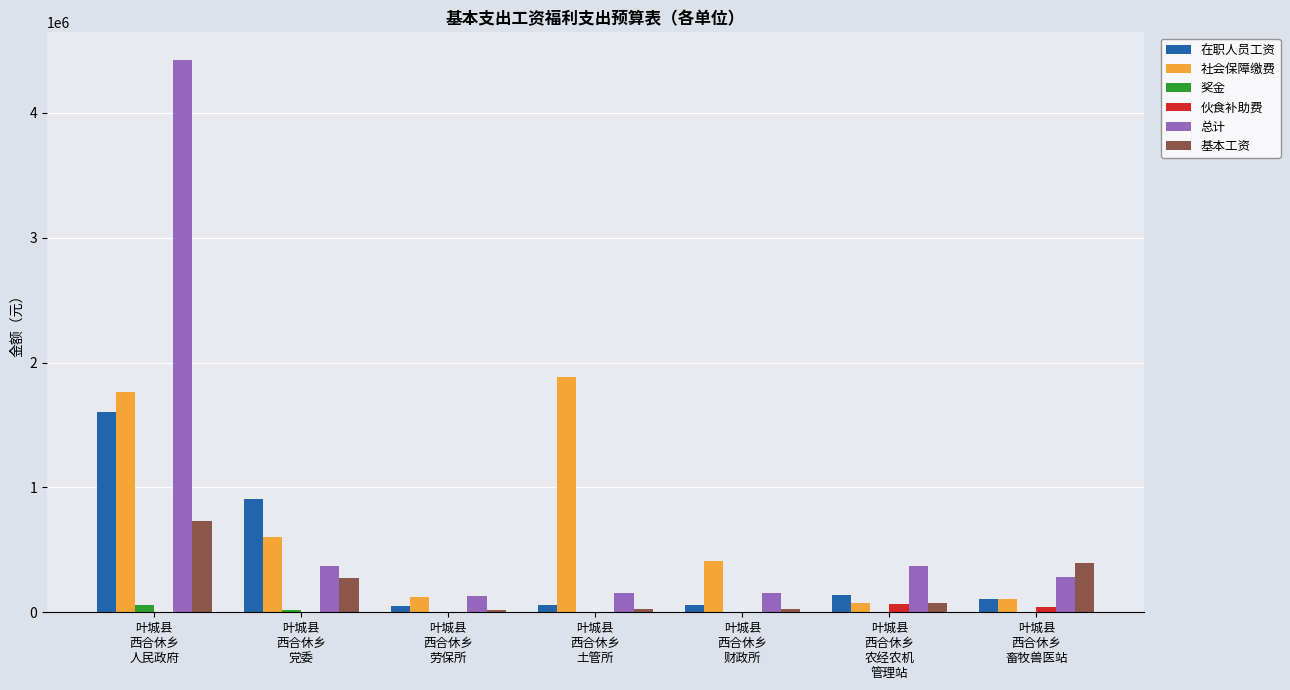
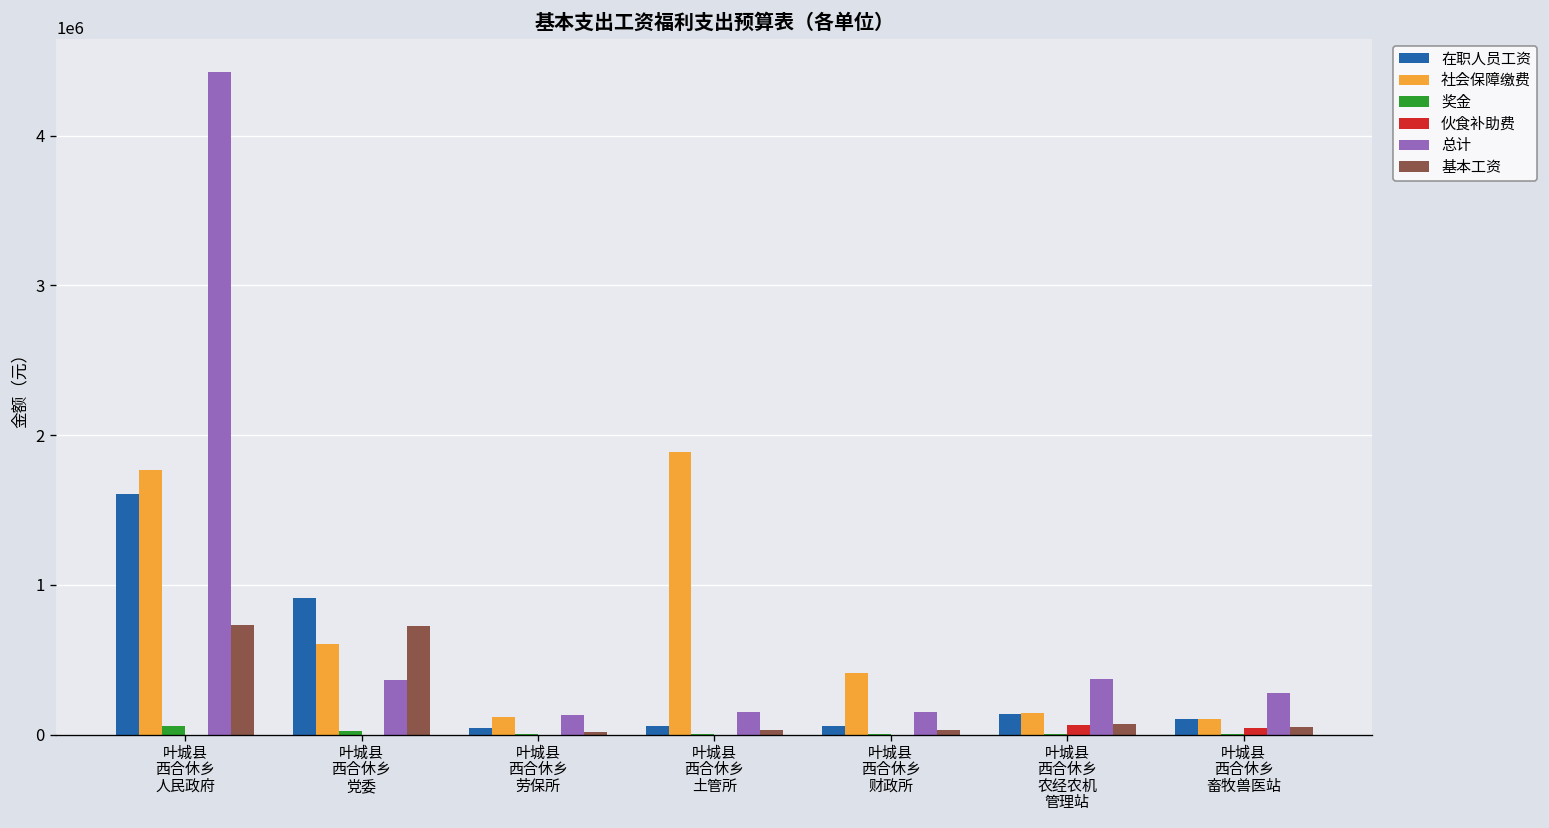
基本工资, 叶城县 西合休乡 党委: 270000 -> 730000
社会保障缴费, 叶城县 西合休乡 农经农机 管理站: 70000 -> 140000
基本工资, 叶城县 西合休乡 畜牧兽医站: 400000 -> 50000
